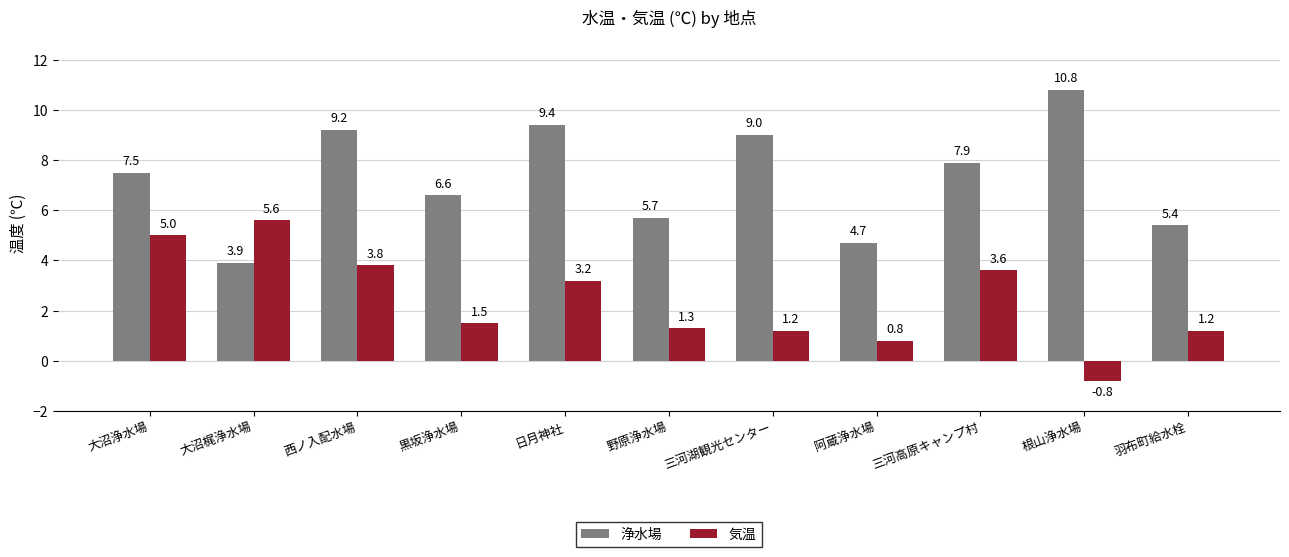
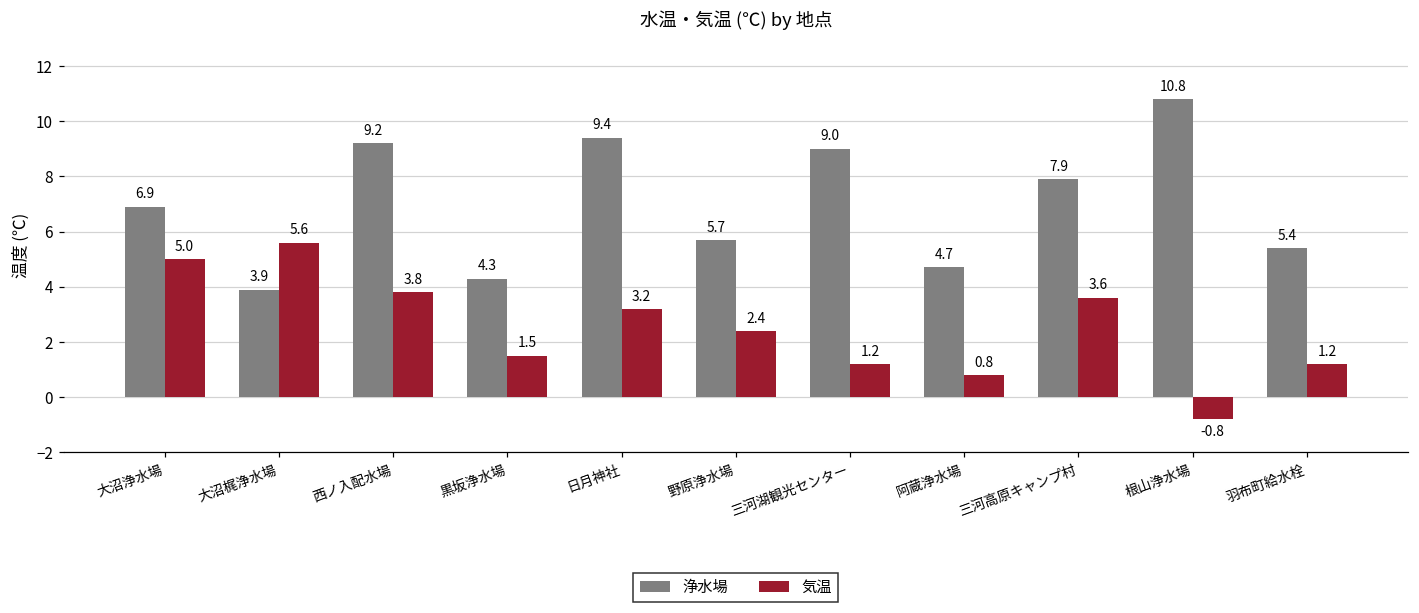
浄水場, 大沼浄水場: 7.5 -> 6.9
浄水場, 黒坂浄水場: 6.6 -> 4.3
気温, 野原浄水場: 1.3 -> 2.4
